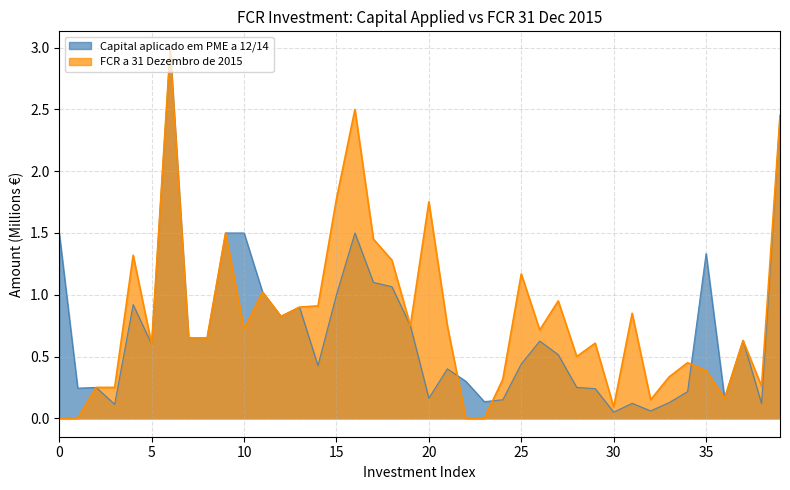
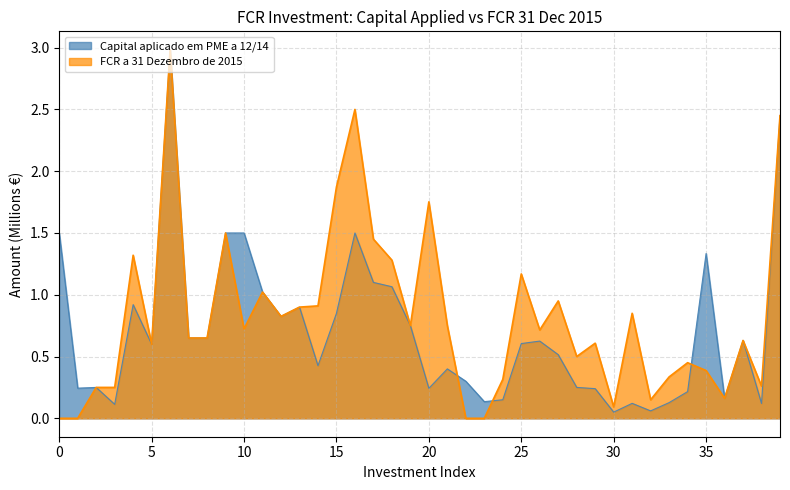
Capital aplicado em PME a 12/14, 15: 1.00 -> 0.85
FCR a 31 Dezembro de 2015, 15: 1.78 -> 1.87
Capital aplicado em PME a 12/14, 20: 0.16 -> 0.24
Capital aplicado em PME a 12/14, 25: 0.44 -> 0.61
